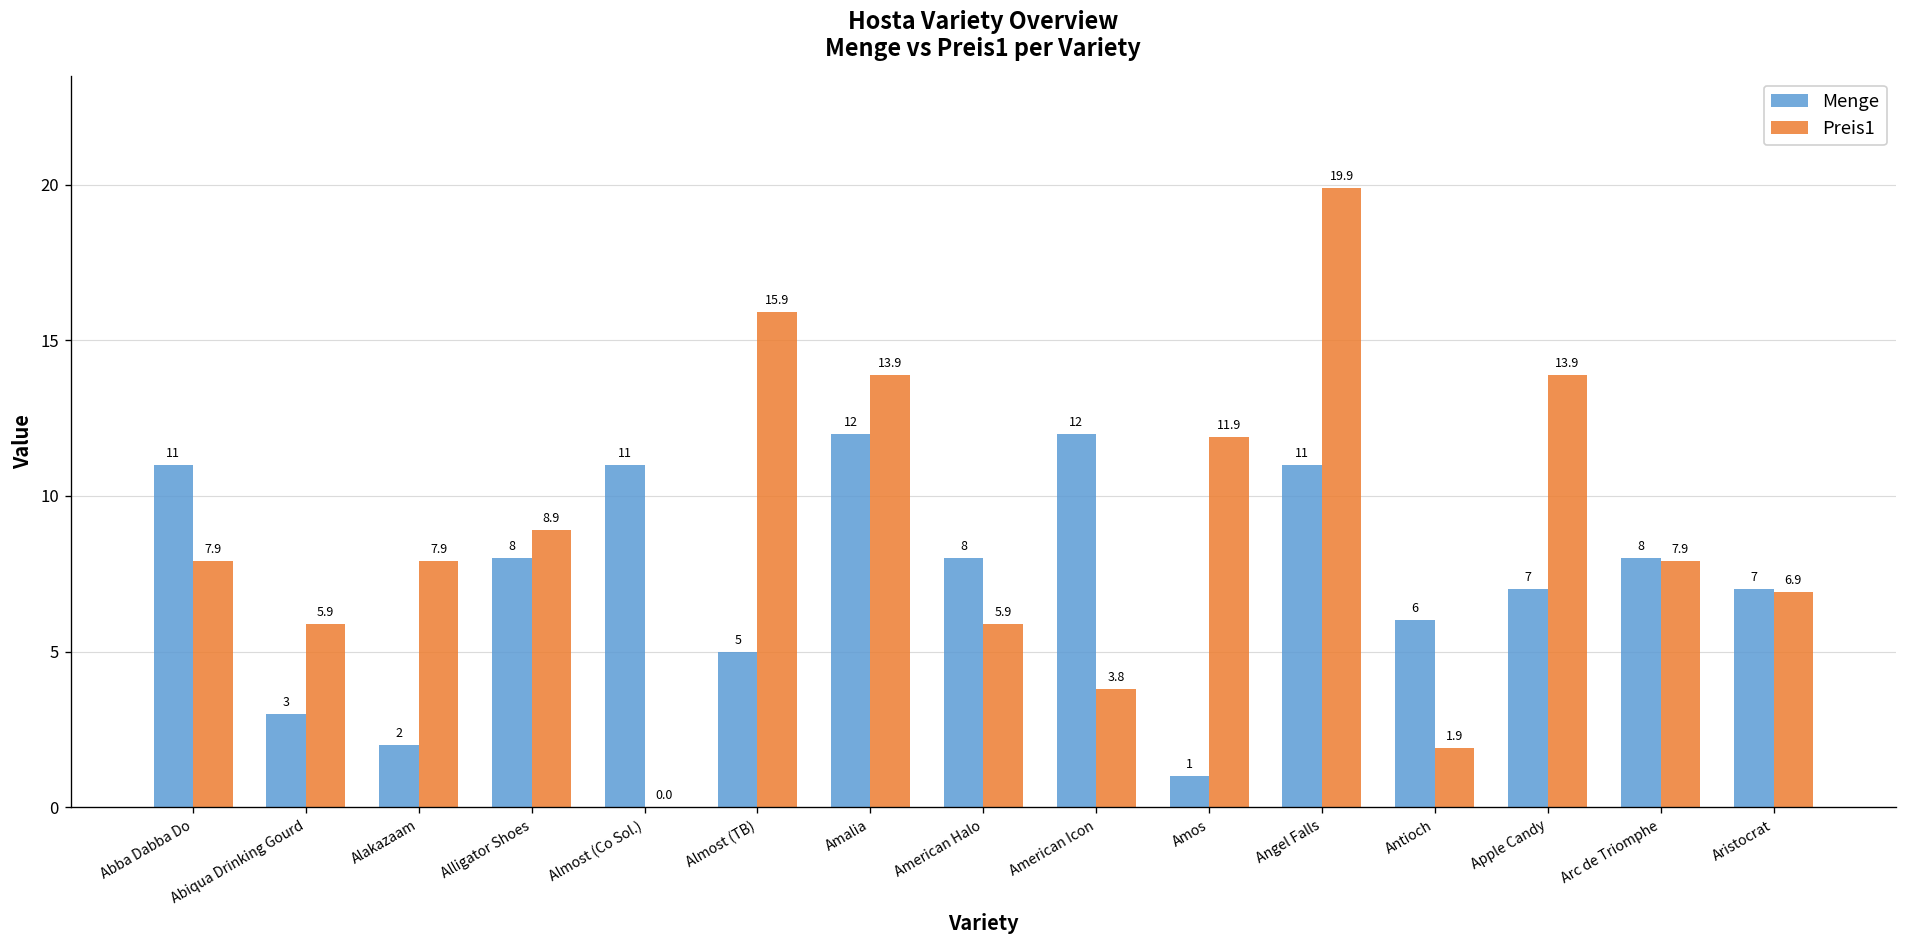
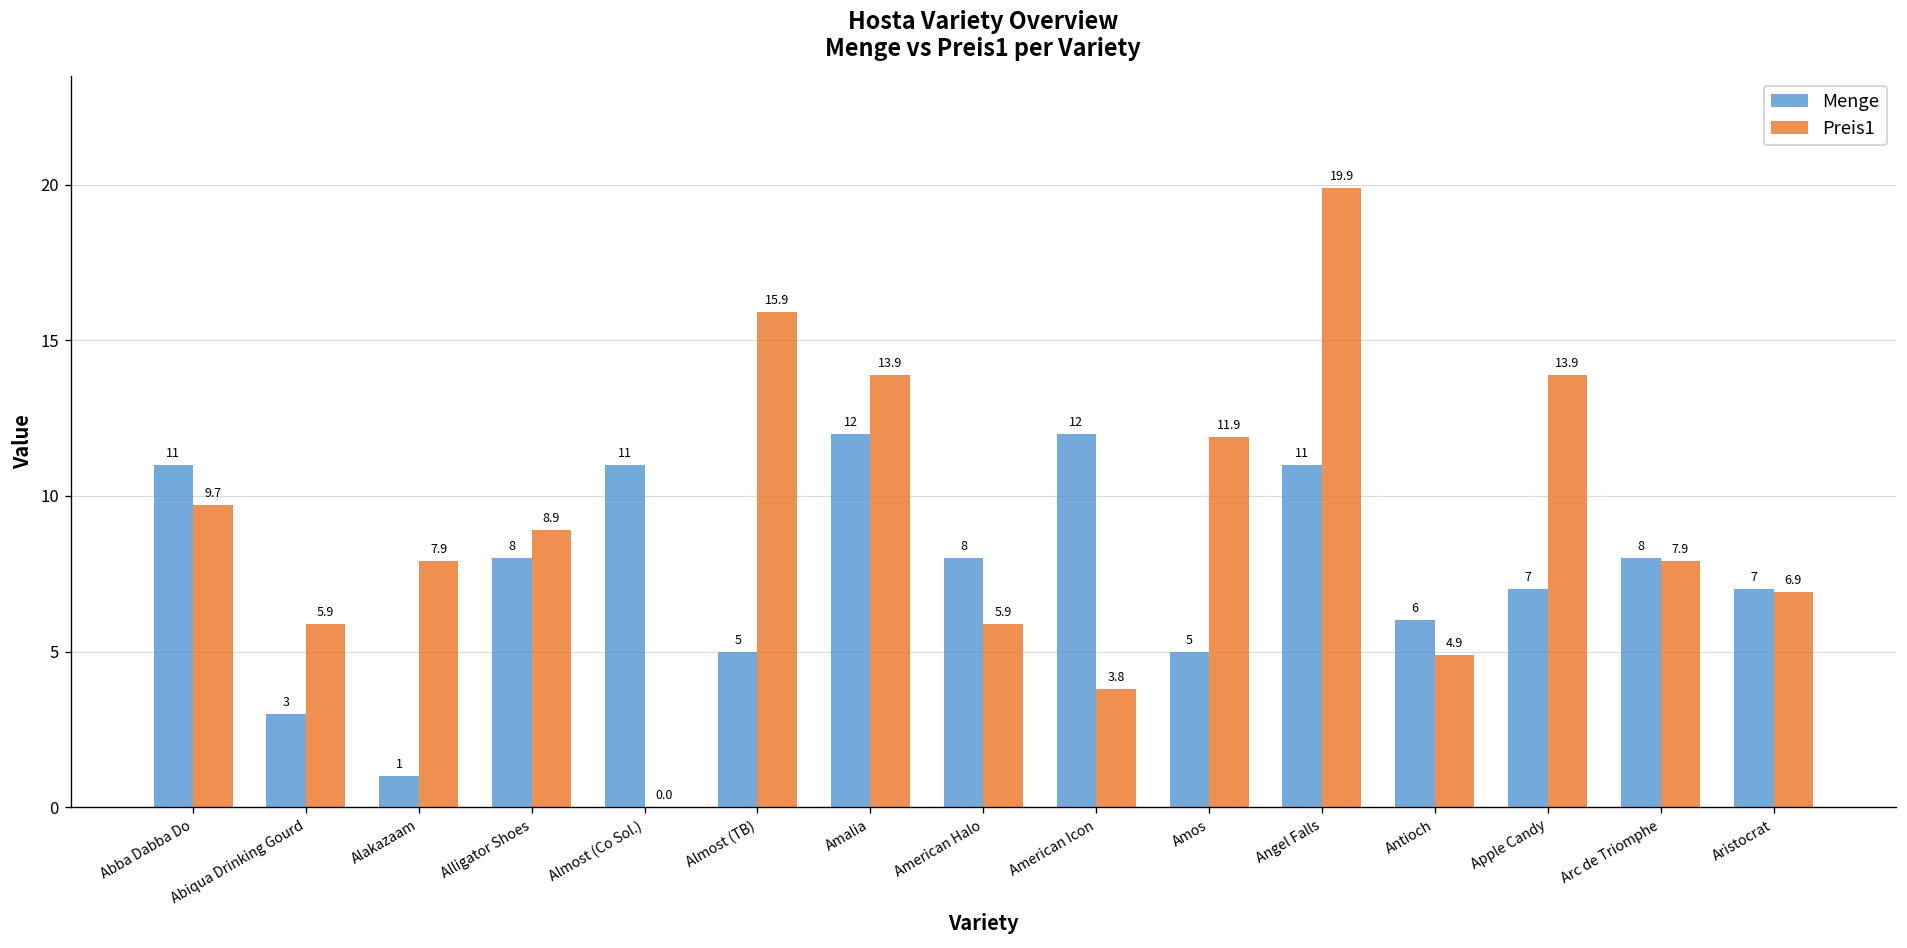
Preis1, Abba Dabba Do: 7.9 -> 9.7
Menge, Alakazaam: 2 -> 1
Menge, Amos: 1 -> 5
Preis1, Antioch: 1.9 -> 4.9
